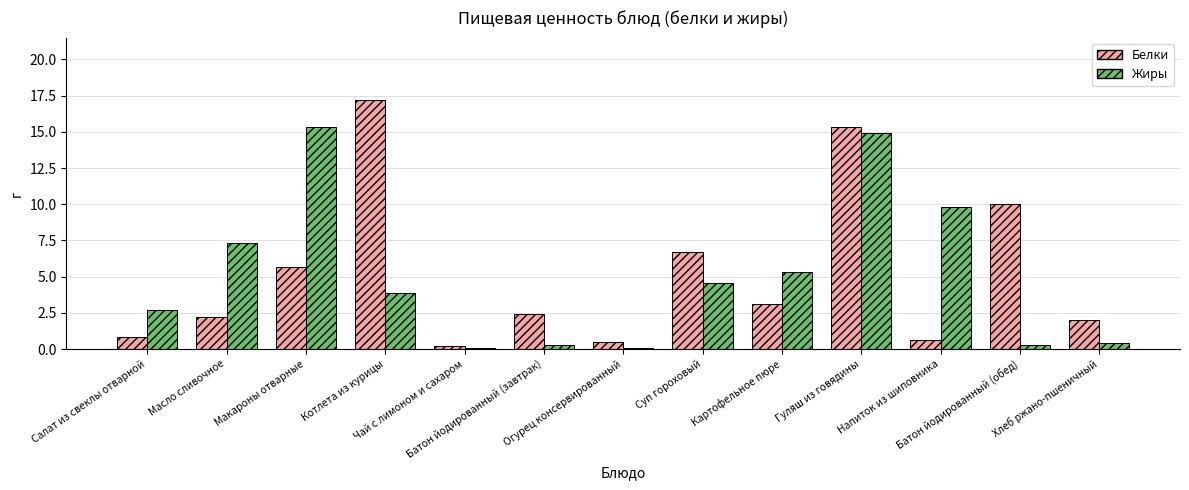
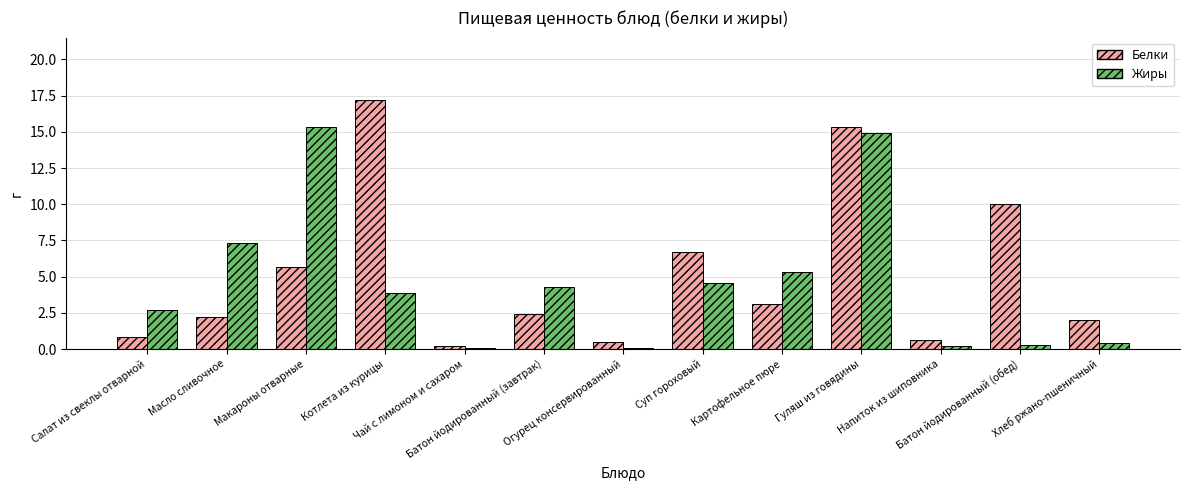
Жиры, Батон йодированный (завтрак): 0.3 -> 4.3
Жиры, Напиток из шиповника: 9.8 -> 0.2
